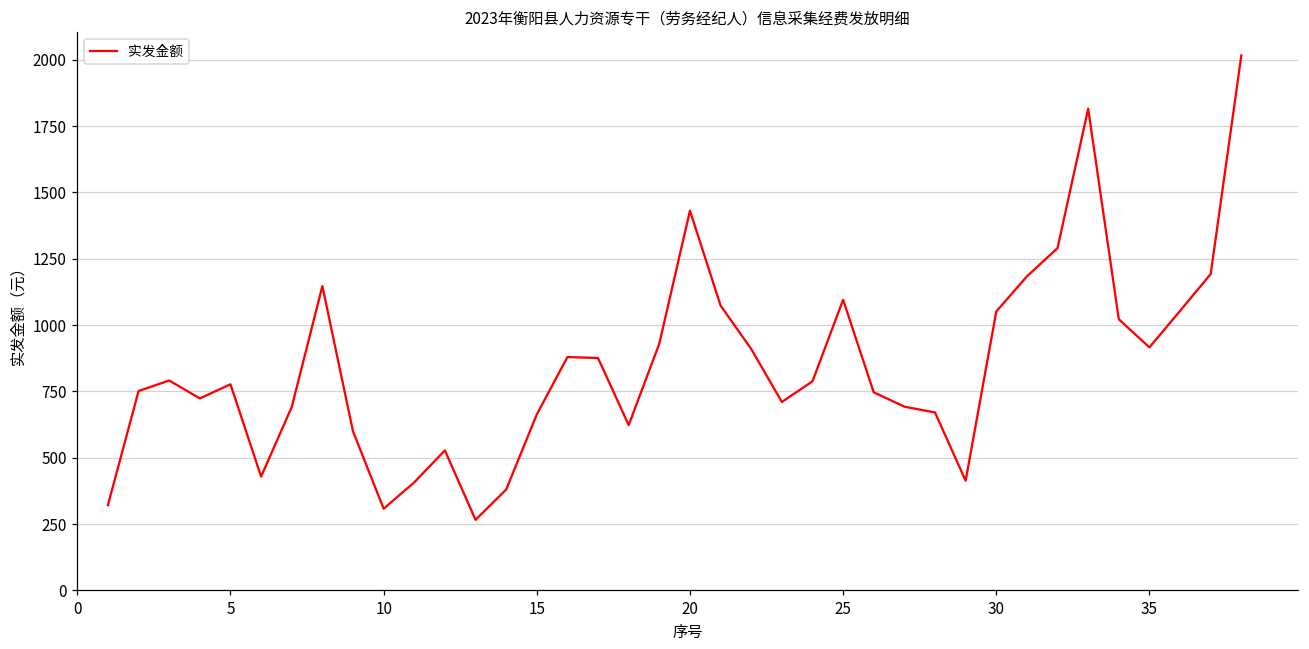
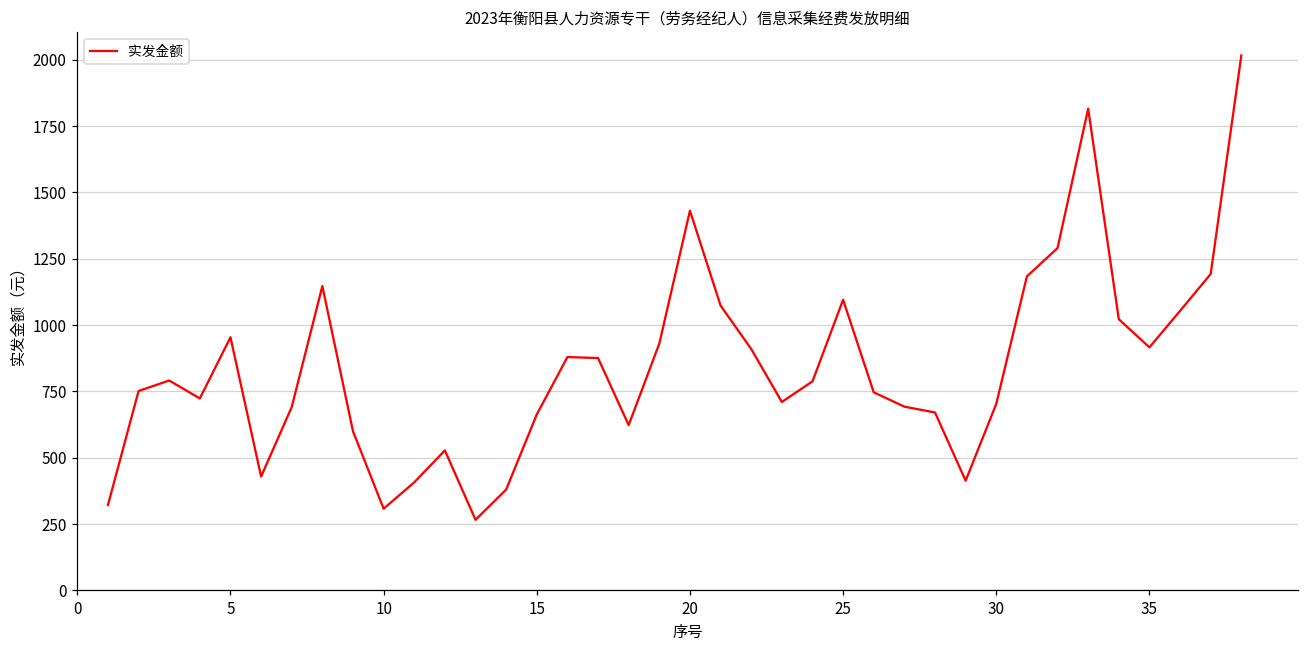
5: 780 -> 950
30: 1050 -> 700
